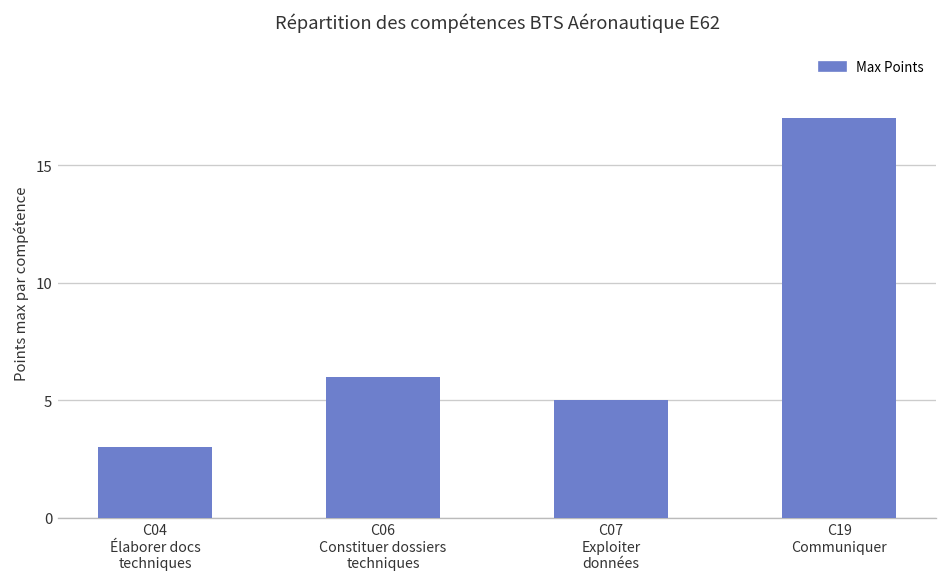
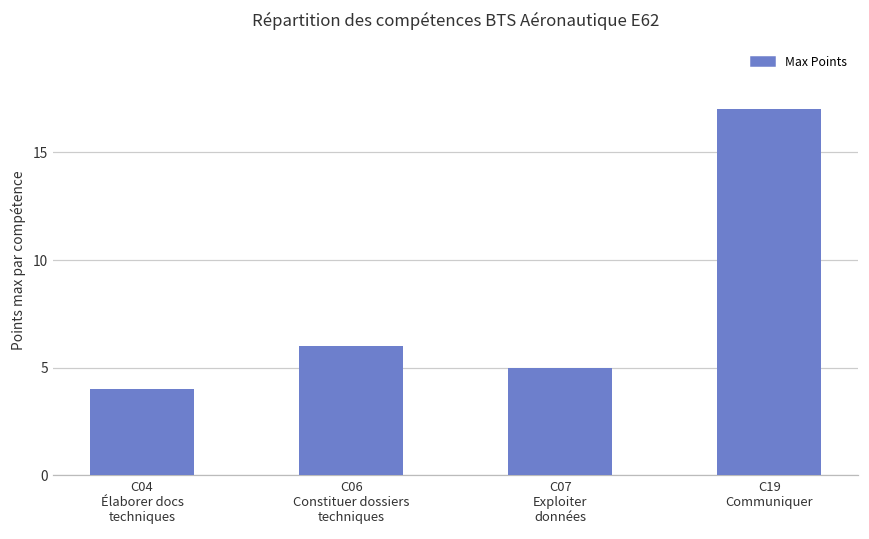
C04 Élaborer docs techniques: 3 -> 4
